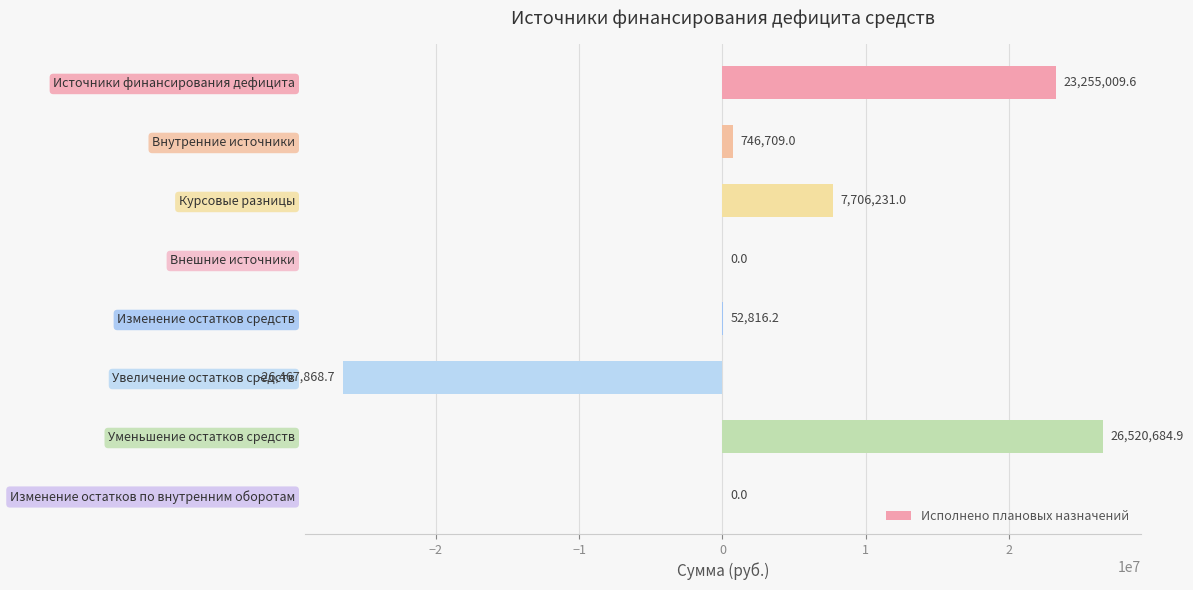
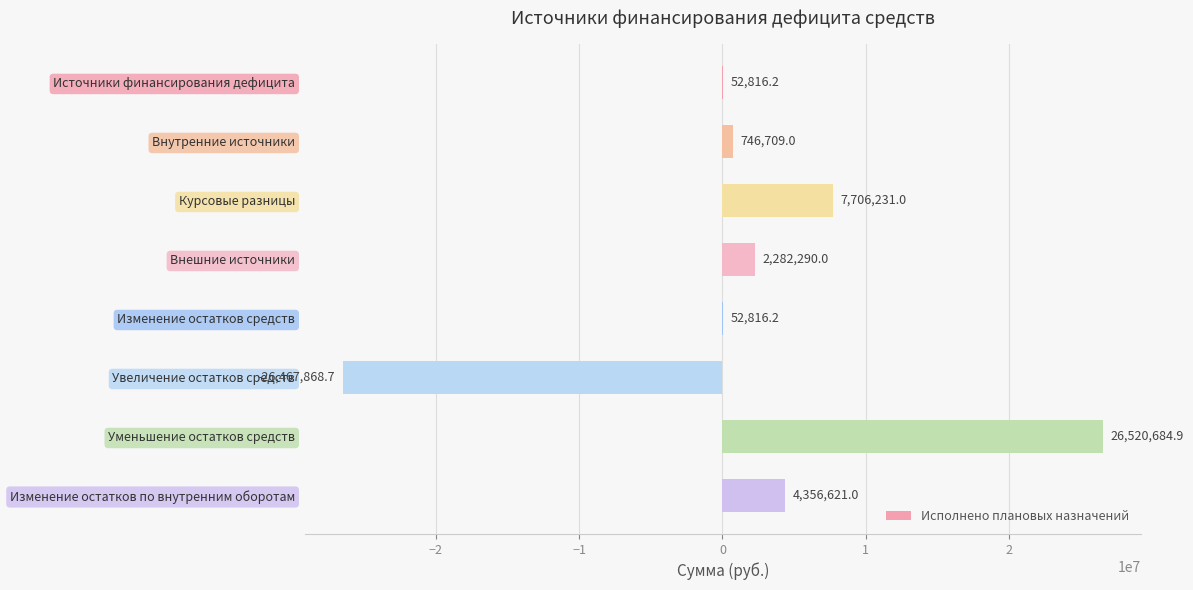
Источники финансирования дефицита: 23,255,009.6 -> 52,816.2
Внешние источники: 0.0 -> 2,282,290.0
Изменение остатков по внутренним оборотам: 0.0 -> 4,356,621.0
